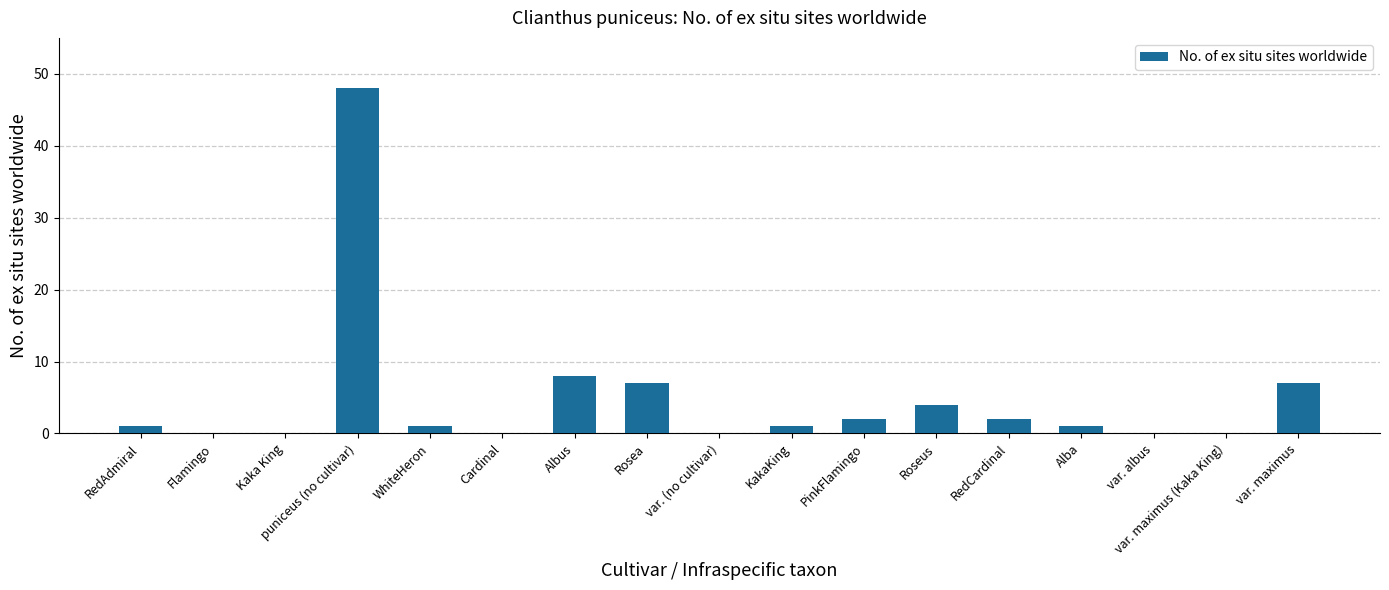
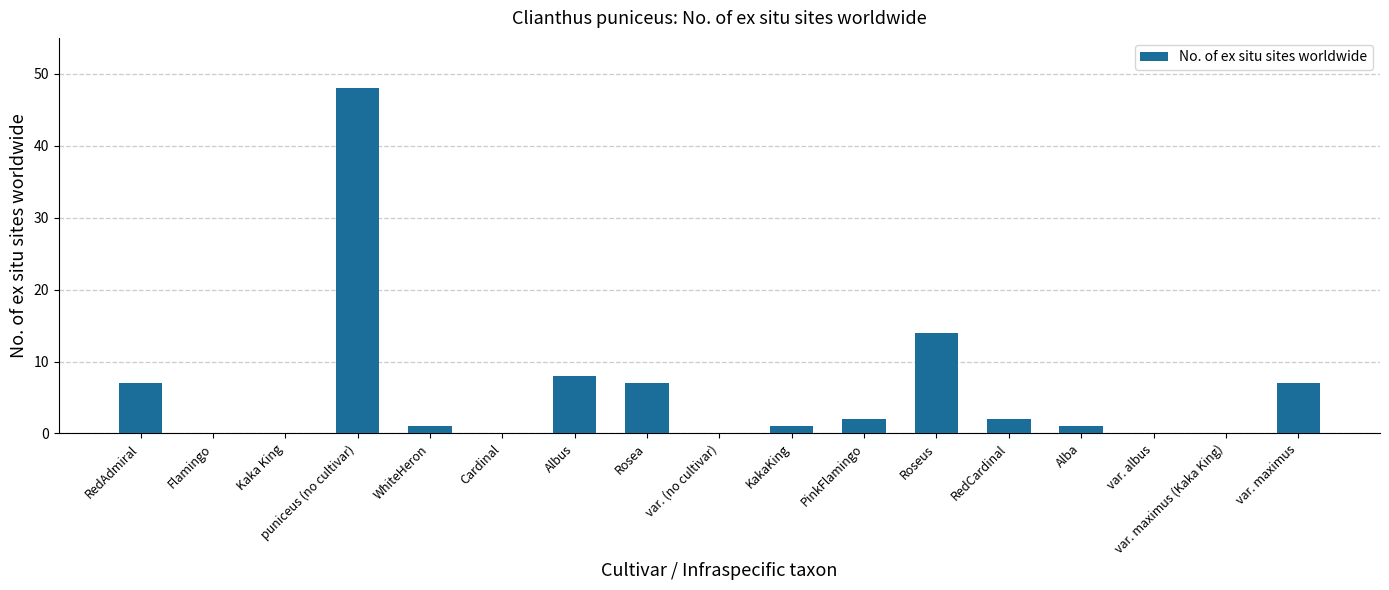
RedAdmiral: 1 -> 7
Roseus: 4 -> 14
